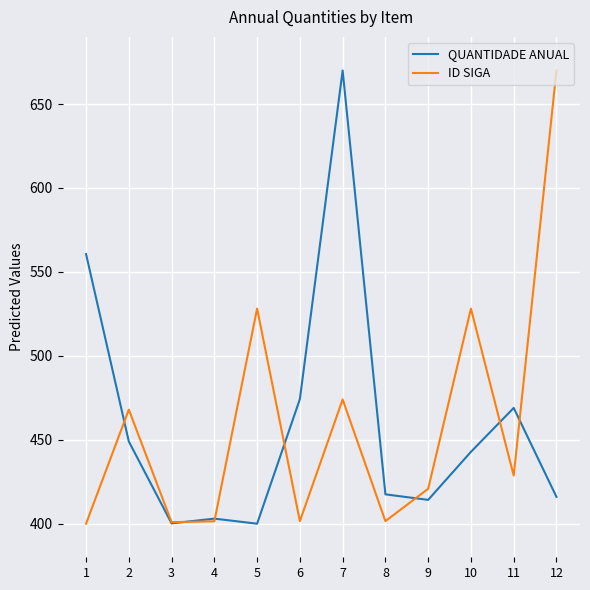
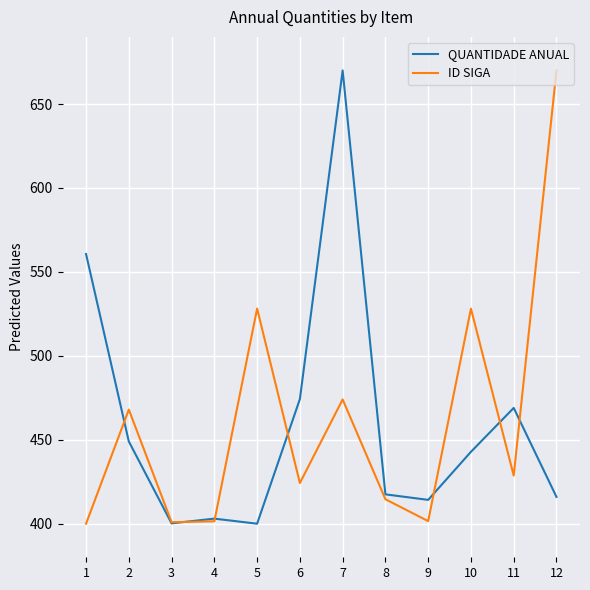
ID SIGA, 6: 401 -> 424
ID SIGA, 8: 402 -> 415
ID SIGA, 9: 421 -> 402
